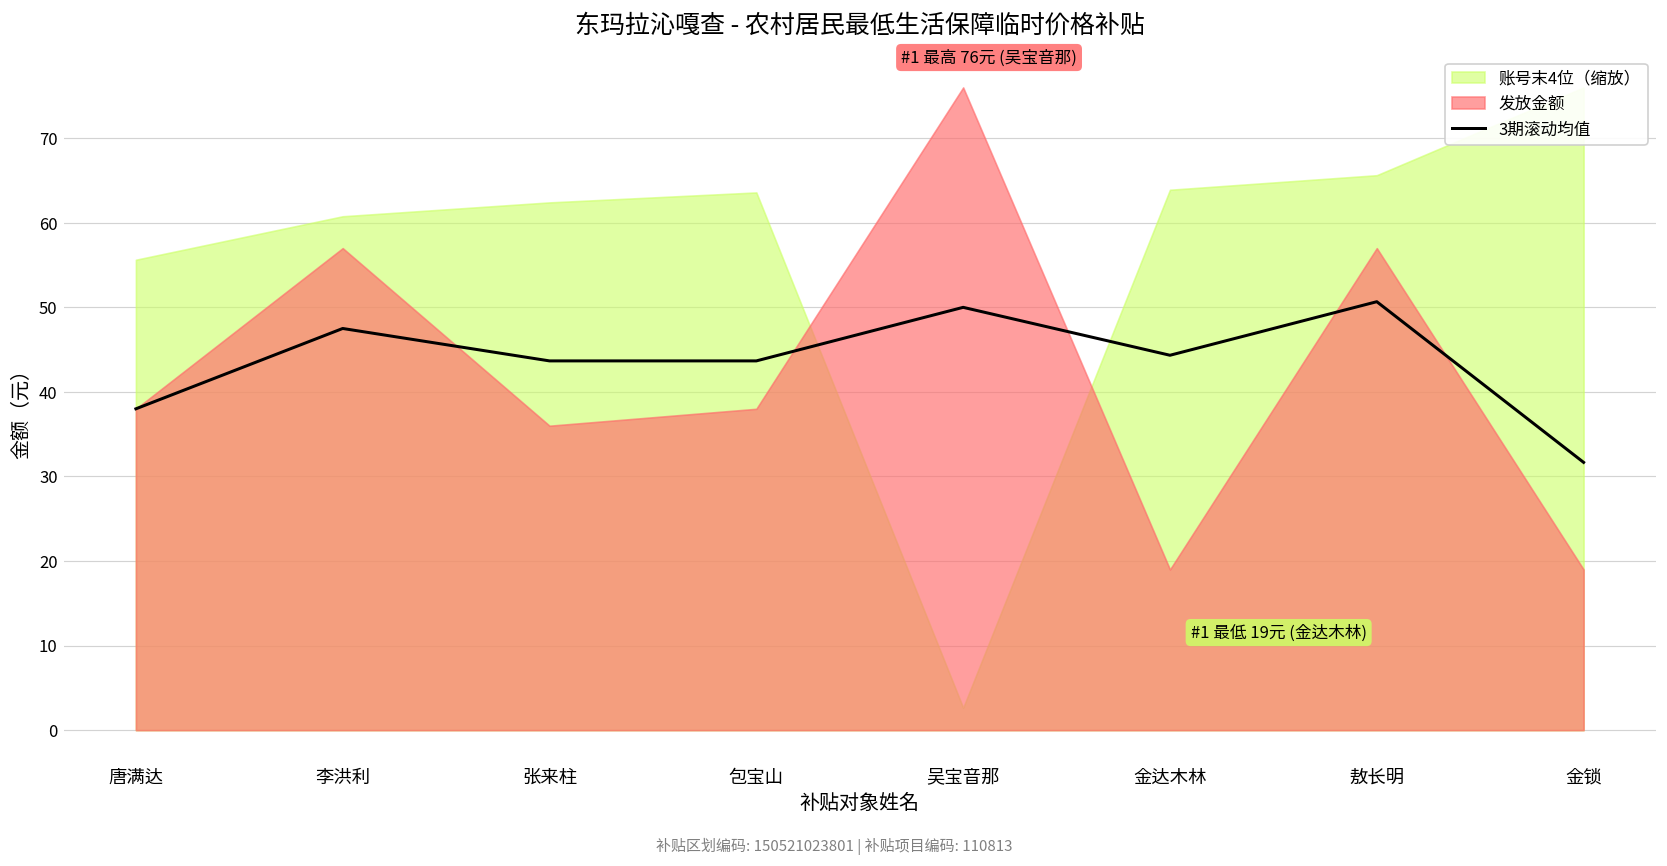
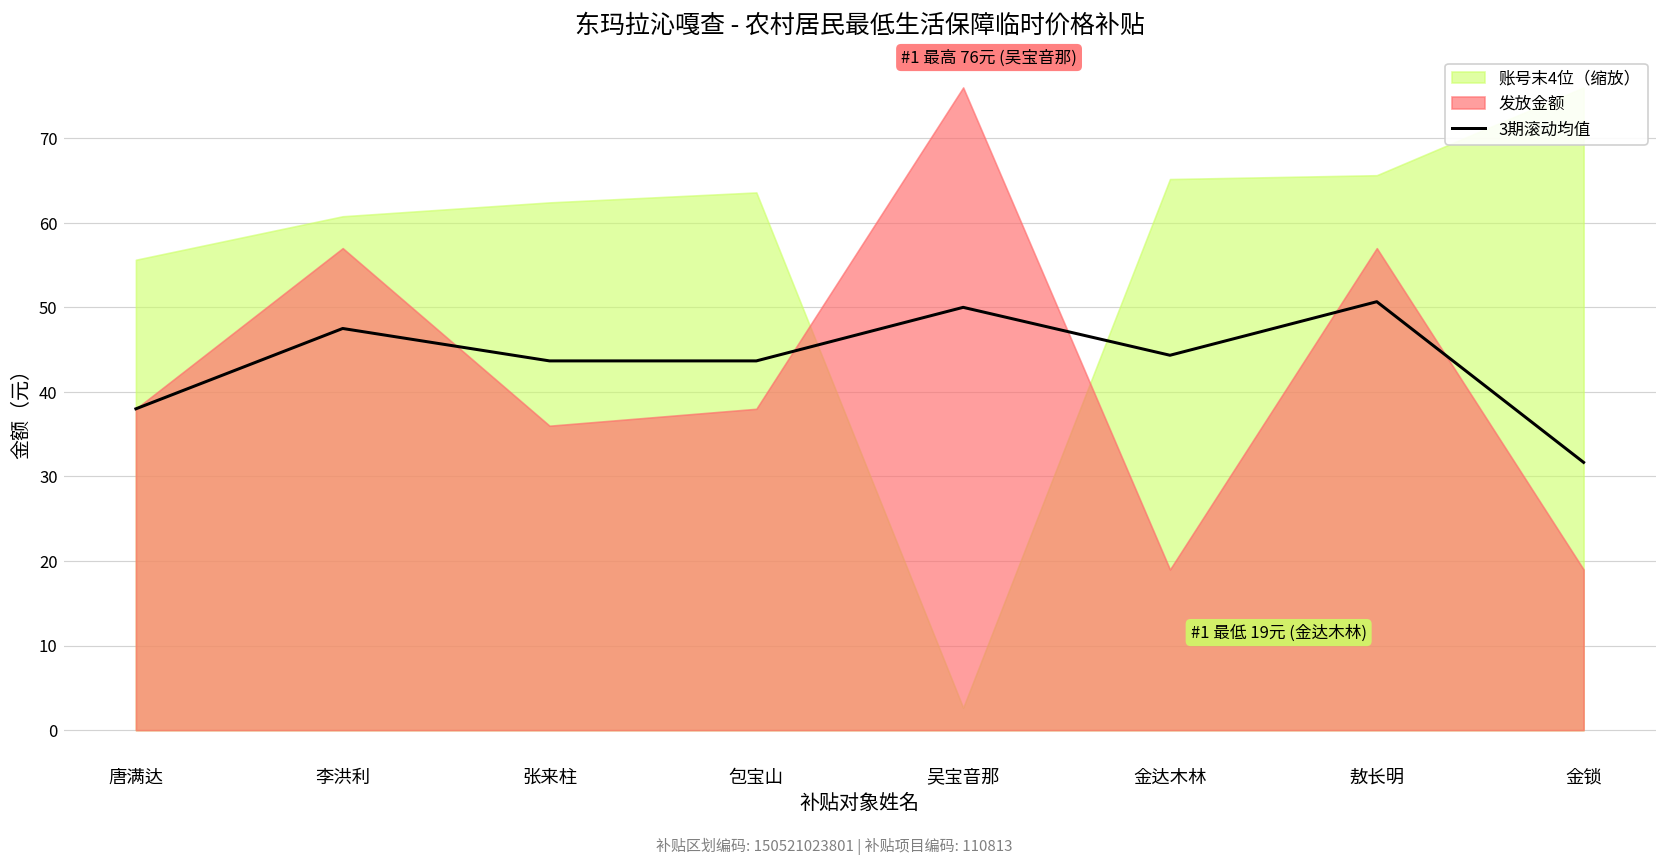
账号末4位（缩放）, 金达木林: 64 -> 65
